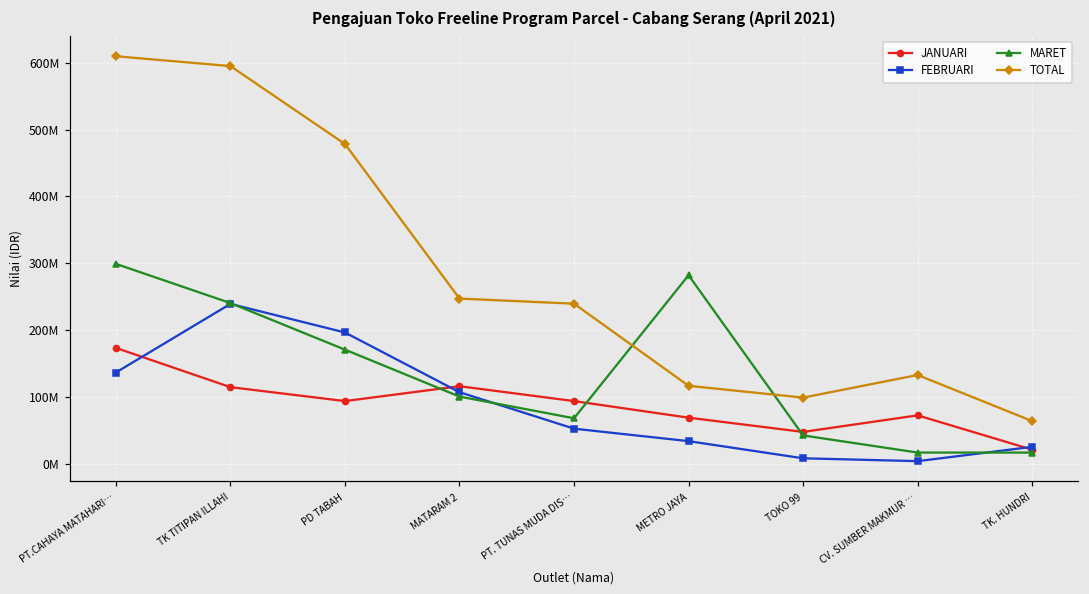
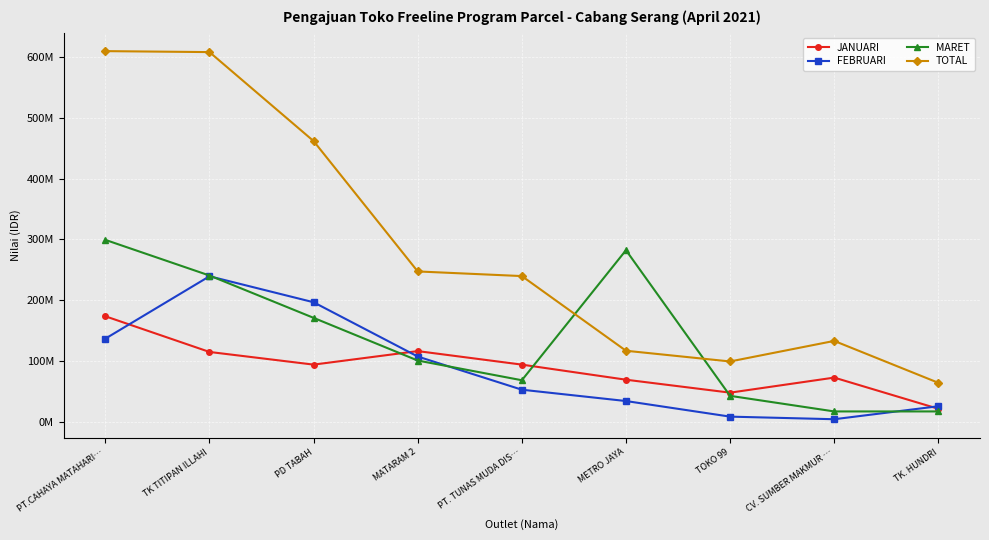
TOTAL, TK TITIPAN ILLAHI: 590000000 -> 610000000
TOTAL, PD TABAH: 480000000 -> 460000000
